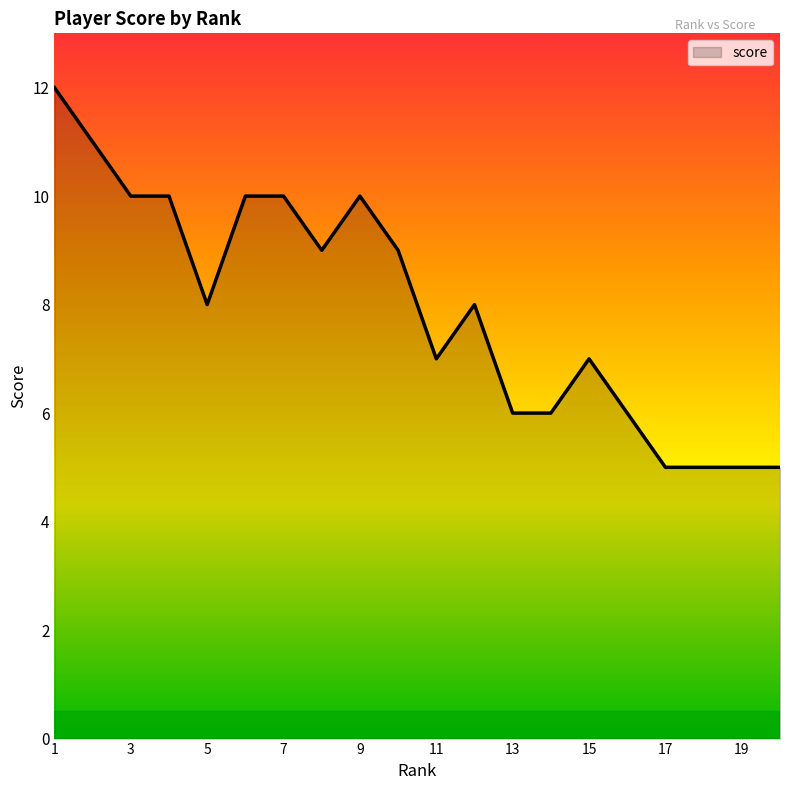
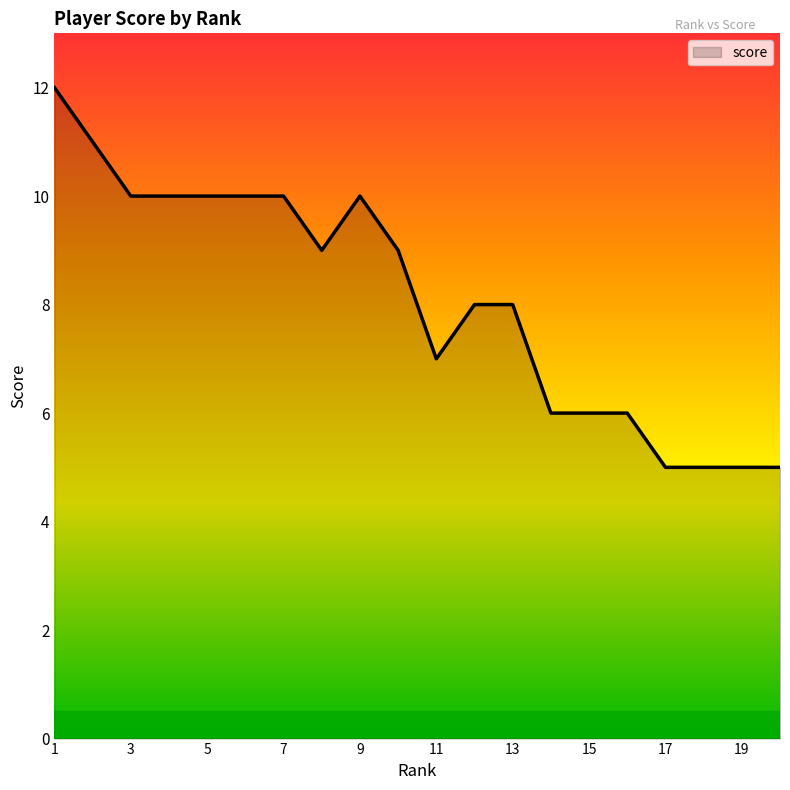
5: 8 -> 10
13: 6 -> 8
15: 7 -> 6
